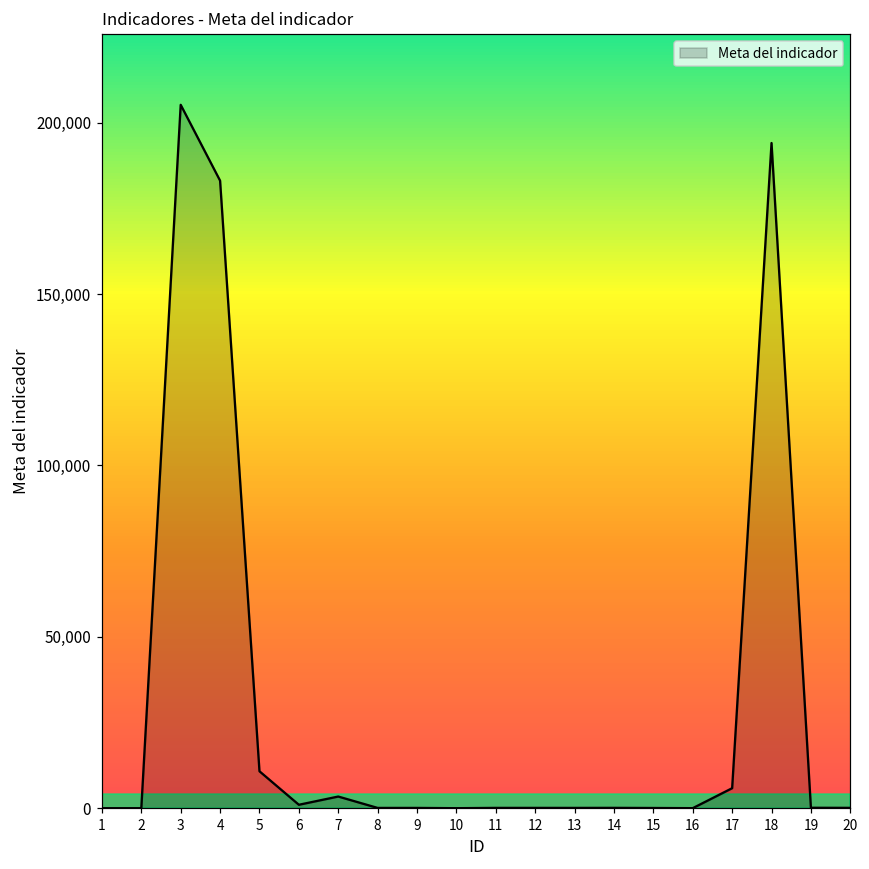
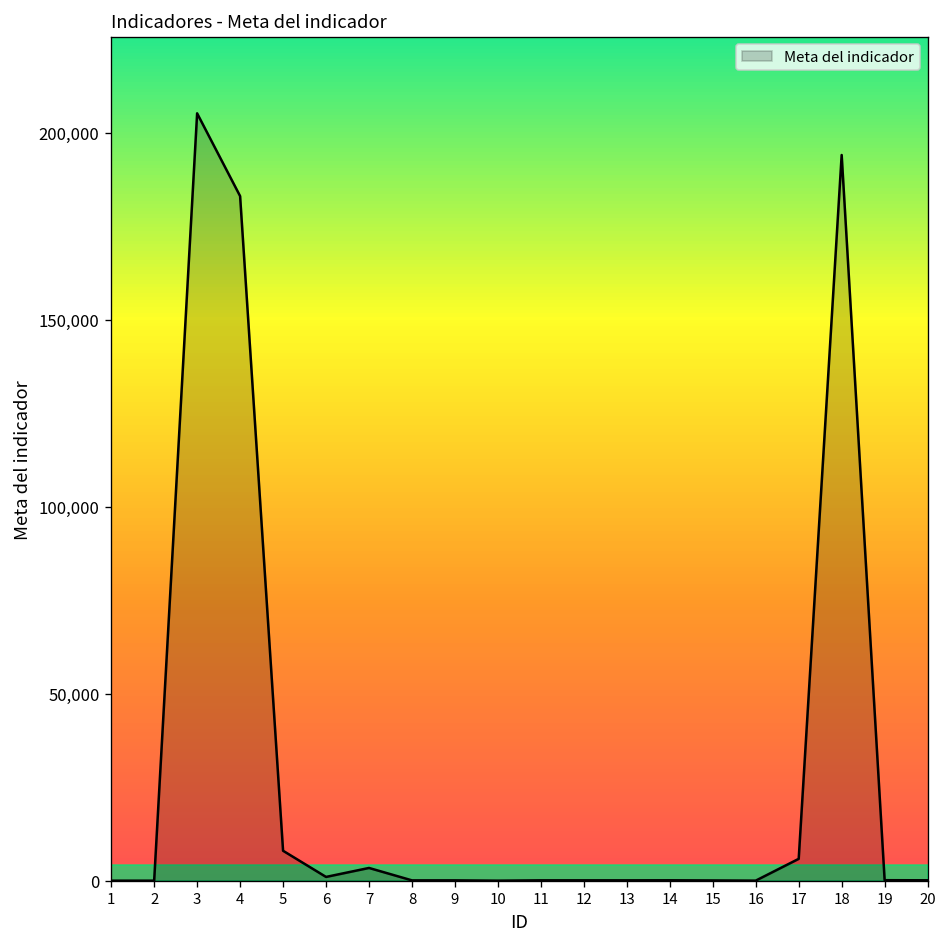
5: 11,000 -> 8,000
